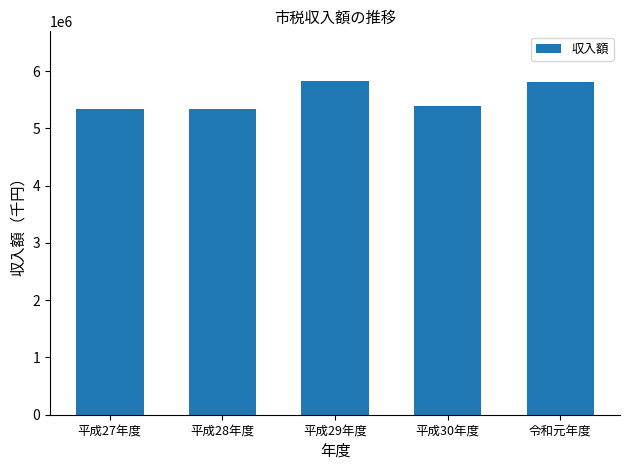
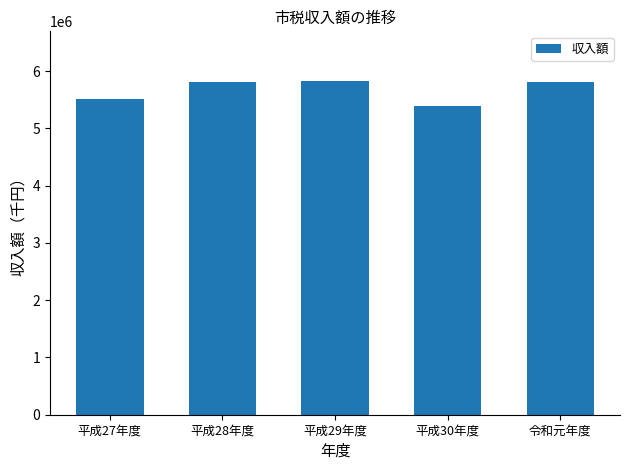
平成27年度: 5300000 -> 5500000
平成28年度: 5300000 -> 5800000
